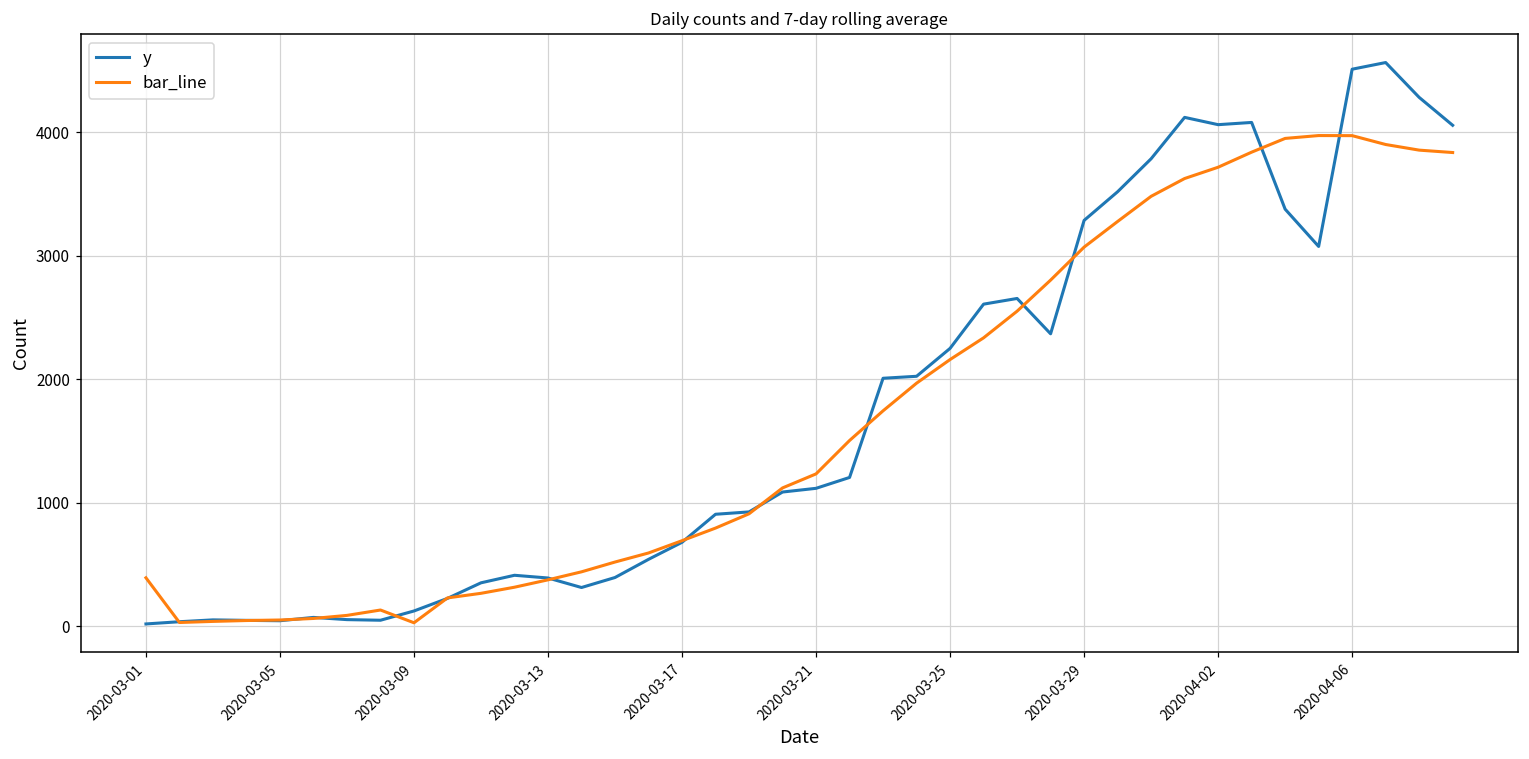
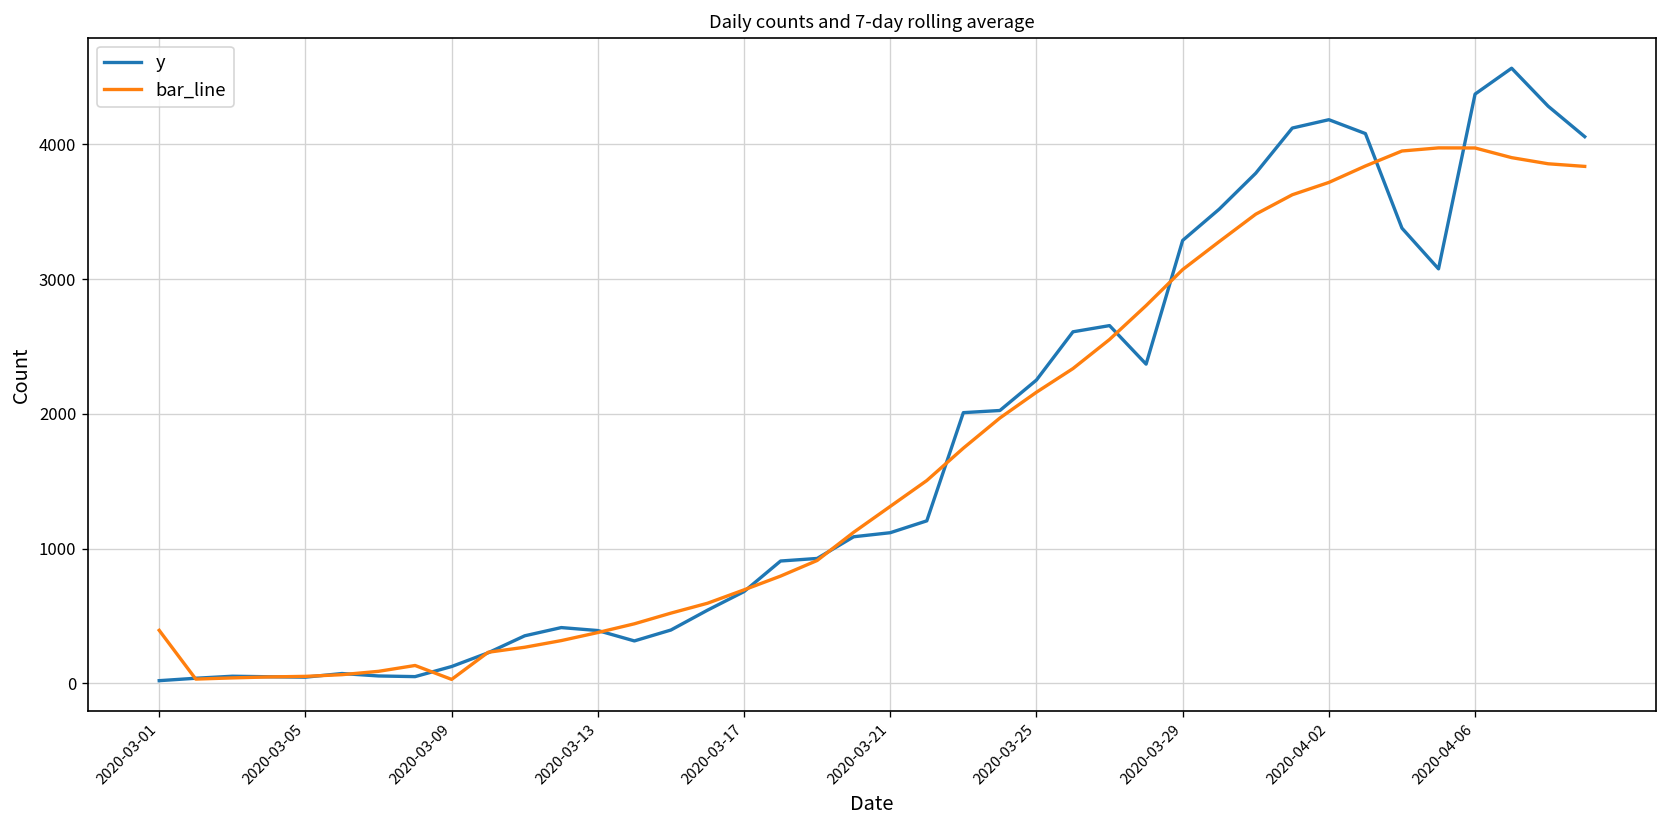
bar_line, 2020-03-21: 1230 -> 1310
y, 2020-04-02: 4060 -> 4180
y, 2020-04-06: 4510 -> 4370
